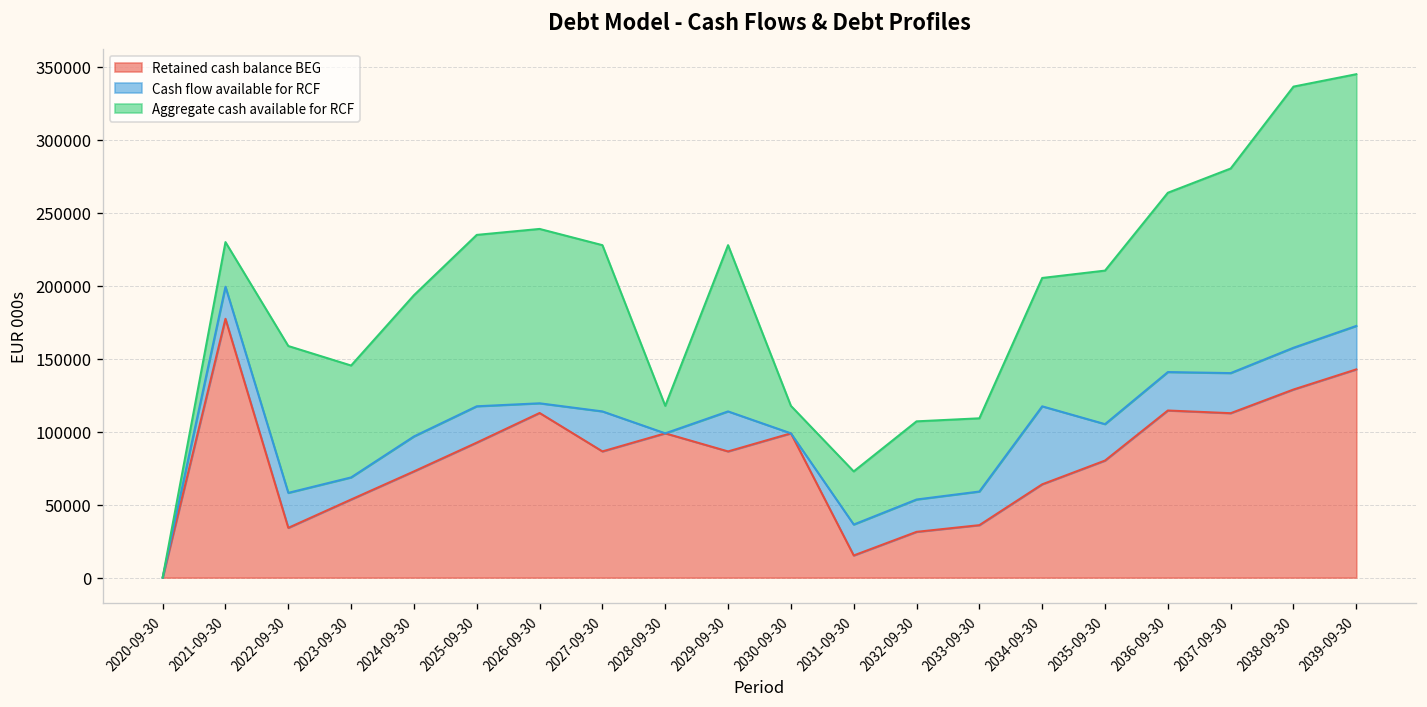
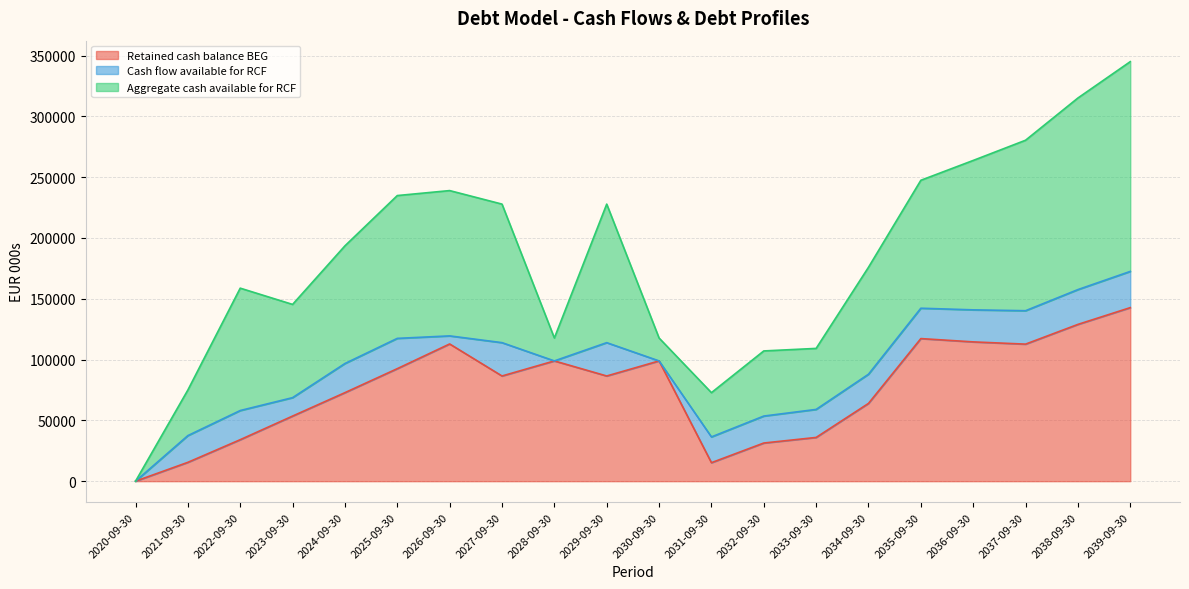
Retained cash balance BEG, 2021-09-30: 177000 -> 16000
Aggregate cash available for RCF, 2021-09-30: 31000 -> 37000
Cash flow available for RCF, 2034-09-30: 53000 -> 24000
Retained cash balance BEG, 2035-09-30: 80000 -> 117000
Aggregate cash available for RCF, 2038-09-30: 179000 -> 158000
